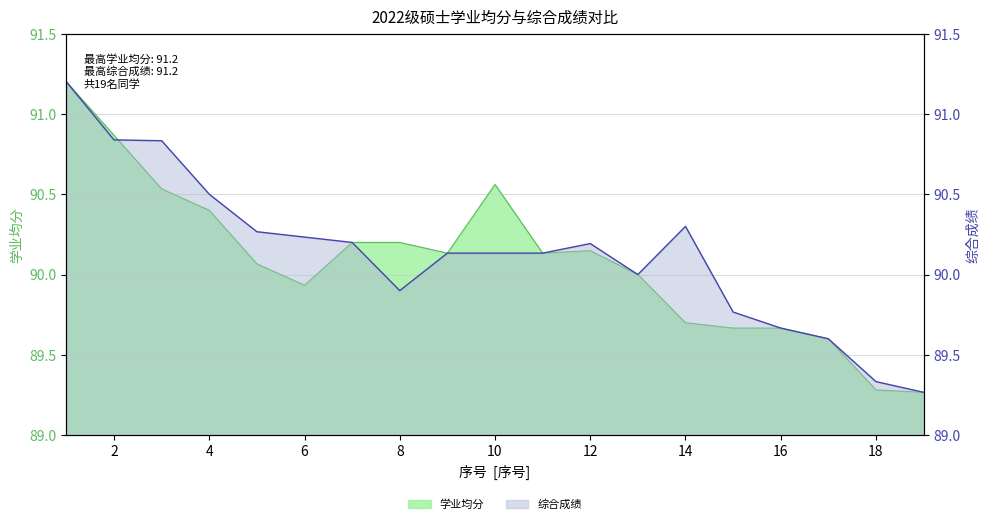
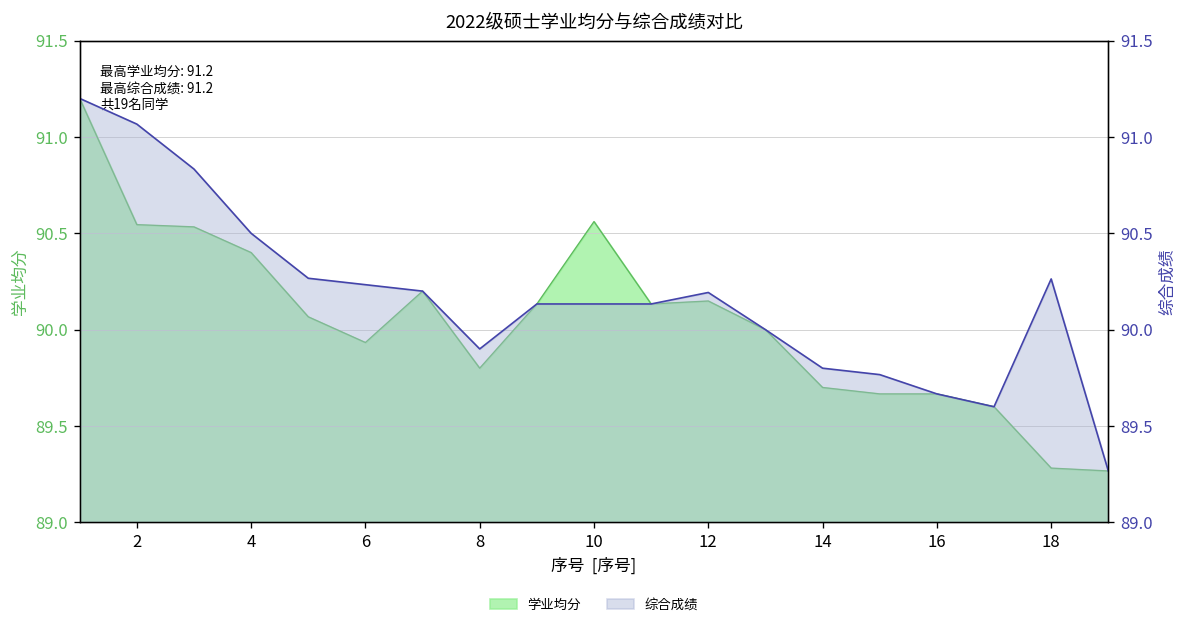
学业均分, 2: 90.87 -> 90.54
学业均分, 8: 90.2 -> 89.8
综合成绩, 2: 90.84 -> 91.07
综合成绩, 14: 90.3 -> 89.8
综合成绩, 18: 89.33 -> 90.26
